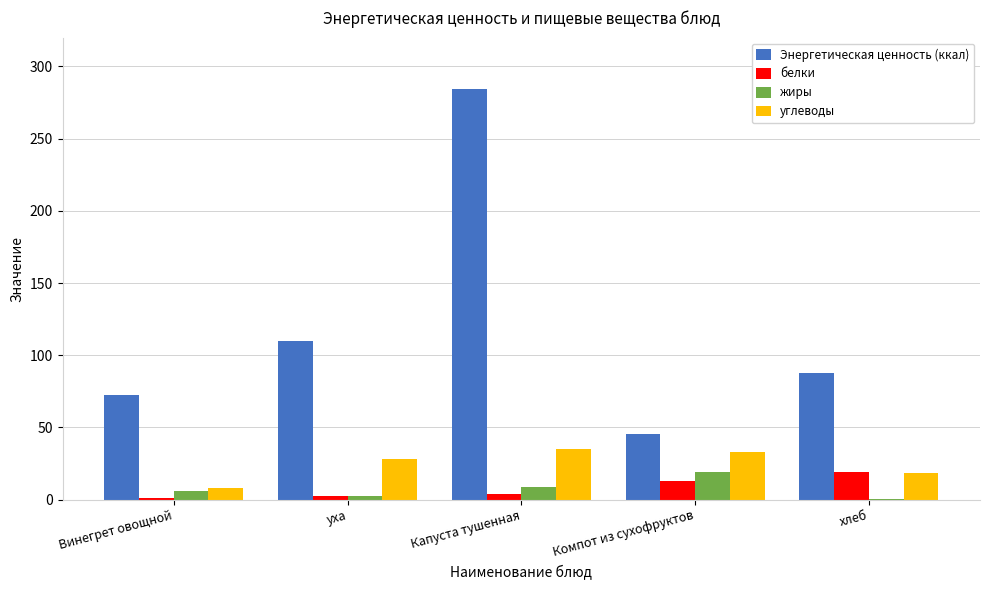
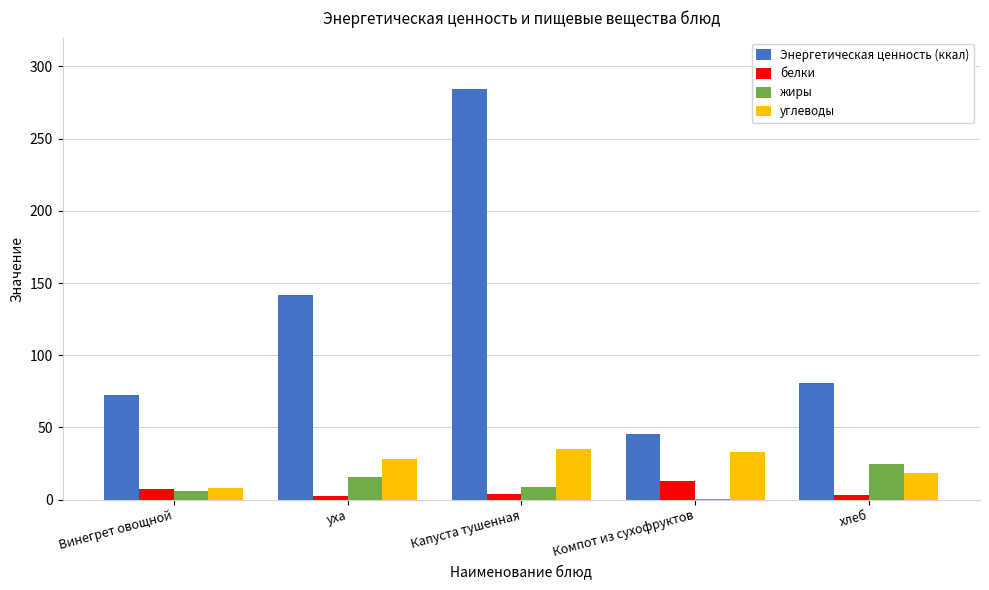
белки, Винегрет овощной: 1 -> 7
Энергетическая ценность (ккал), уха: 110 -> 142
жиры, уха: 3 -> 16
жиры, Компот из сухофруктов: 19 -> 0
Энергетическая ценность (ккал), хлеб: 88 -> 81
белки, хлеб: 19 -> 3
жиры, хлеб: 0 -> 25
